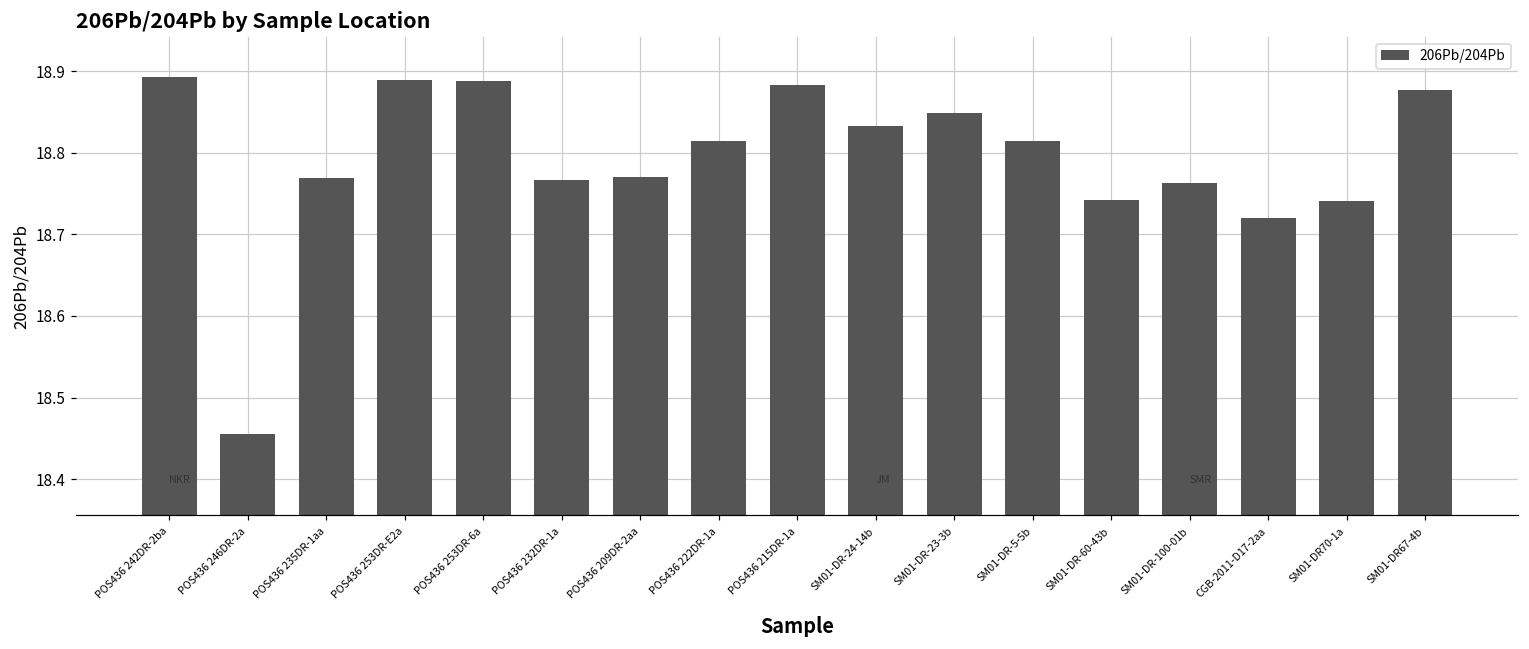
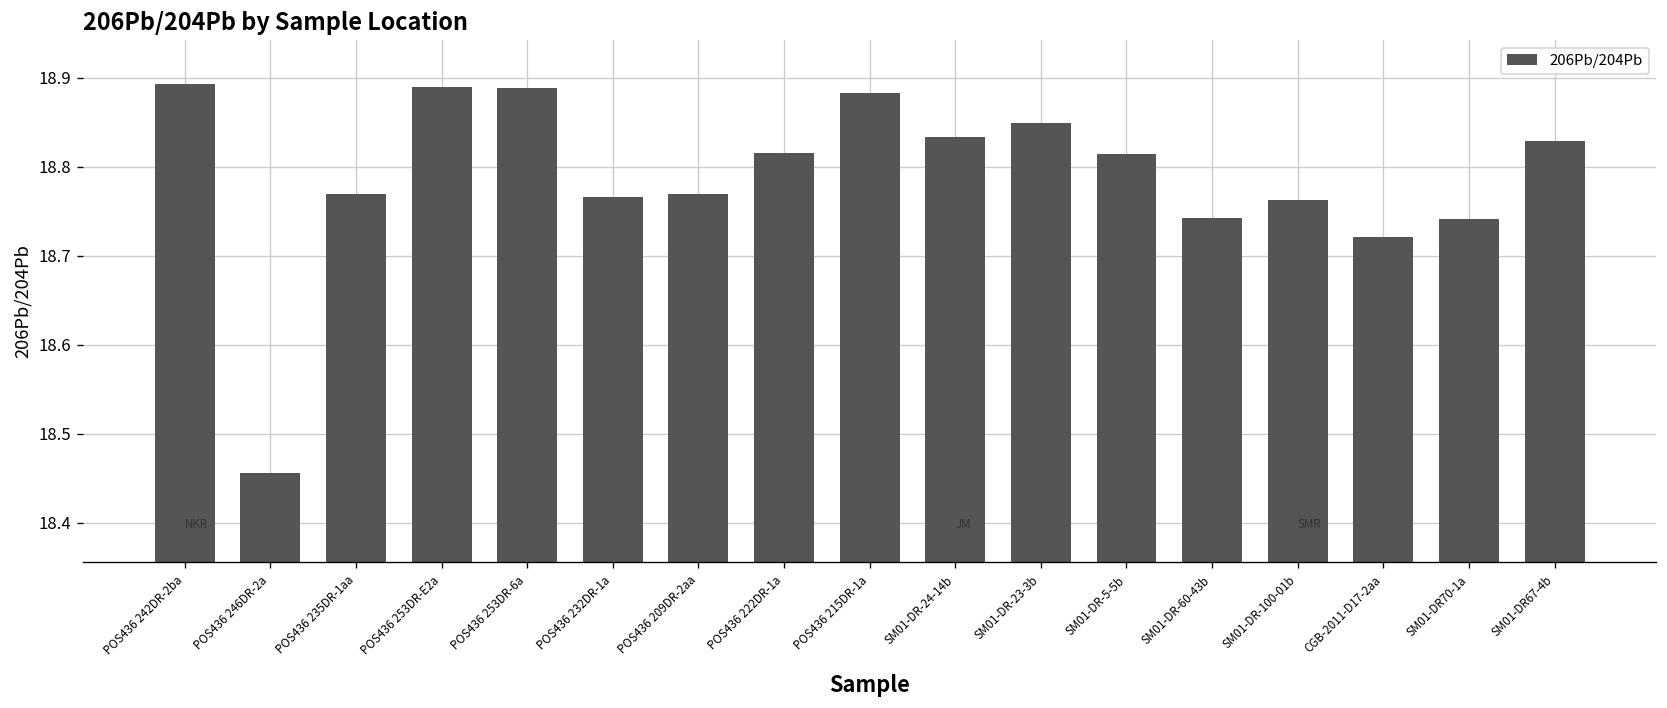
SM01-DR67-4b: 18.88 -> 18.83
